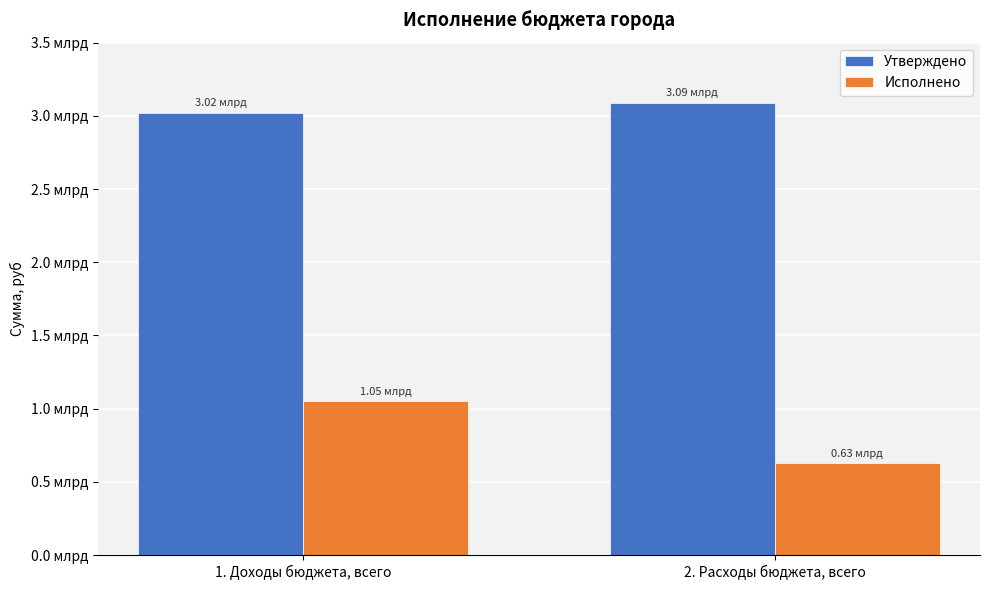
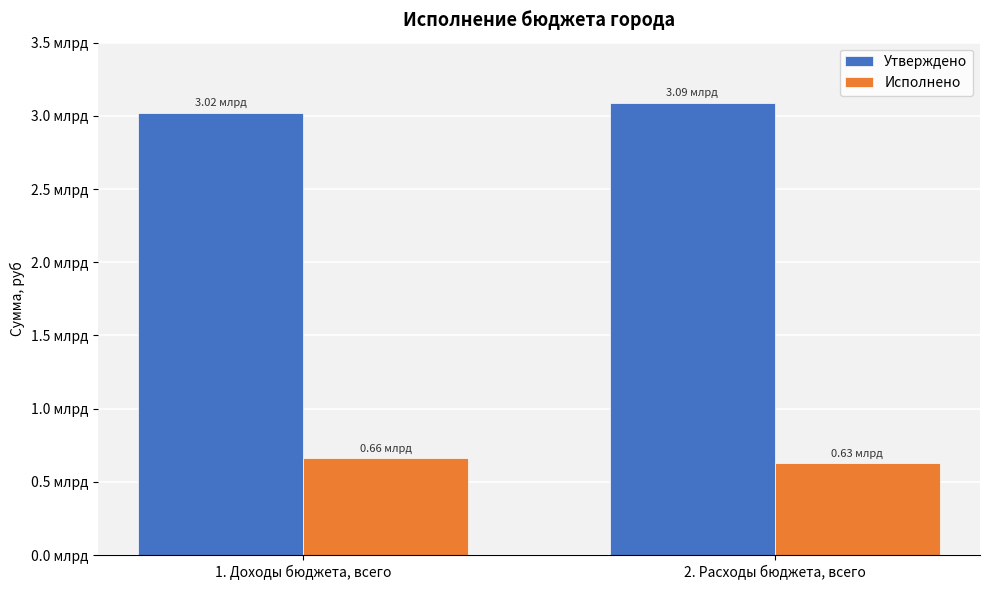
Исполнено, 1. Доходы бюджета, всего: 1.05 -> 0.66
